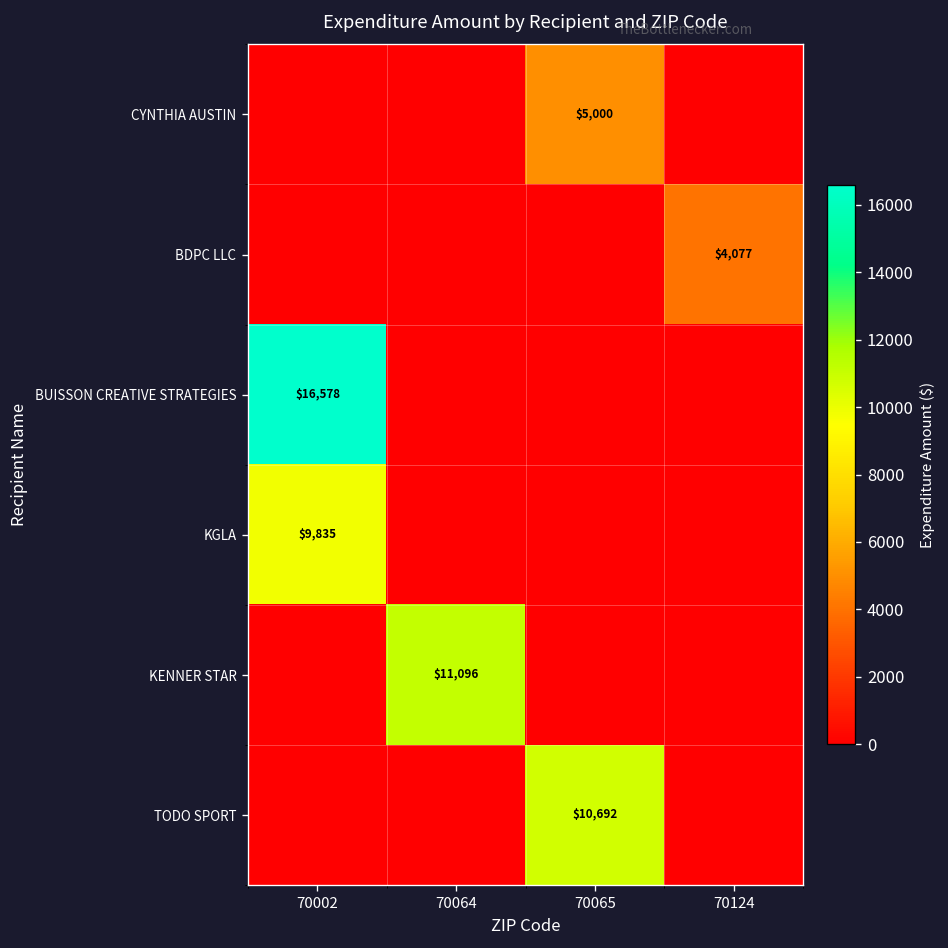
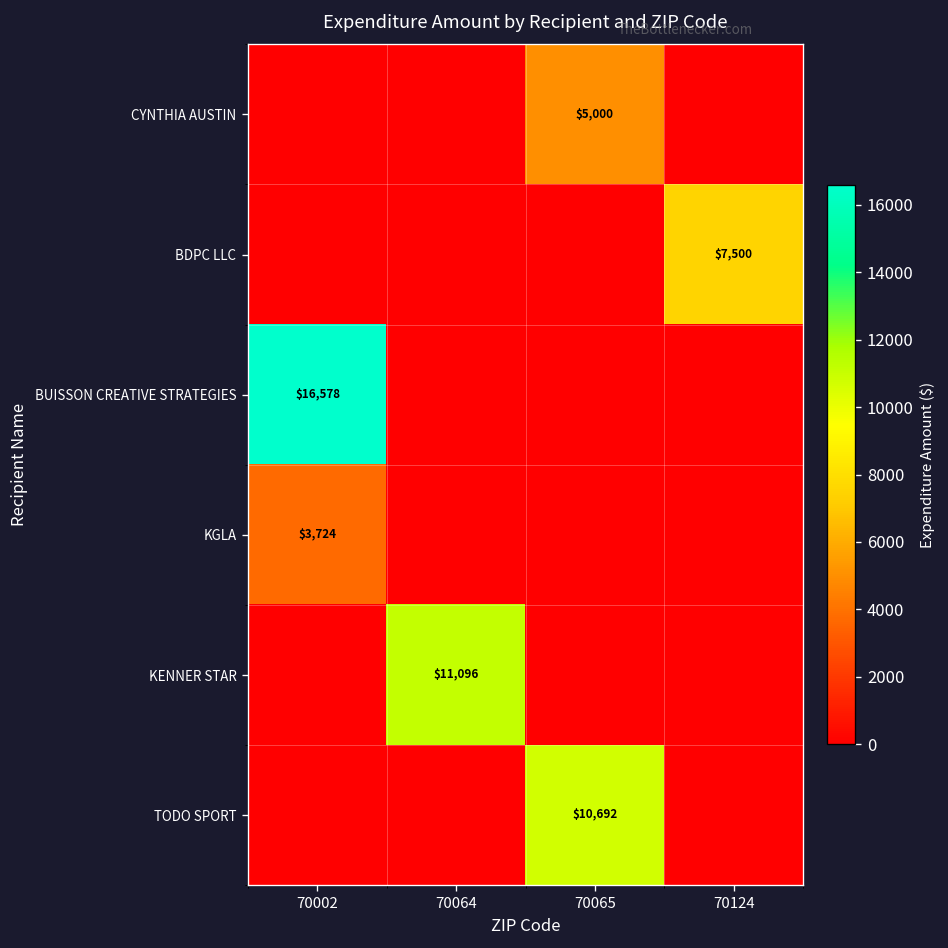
BDPC LLC, 70124: $4,077 -> $7,500
KGLA, 70002: $9,835 -> $3,724
